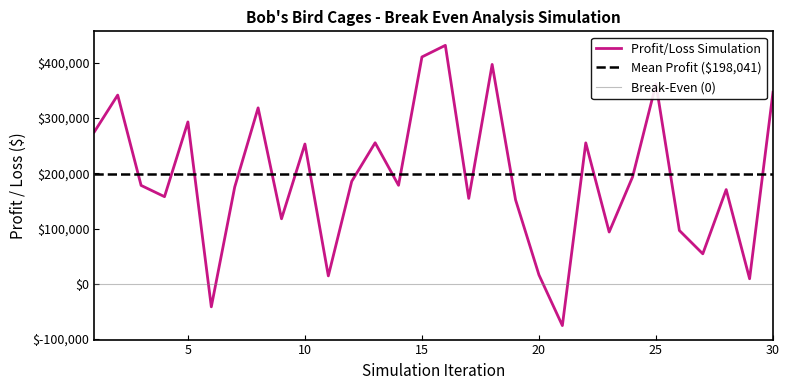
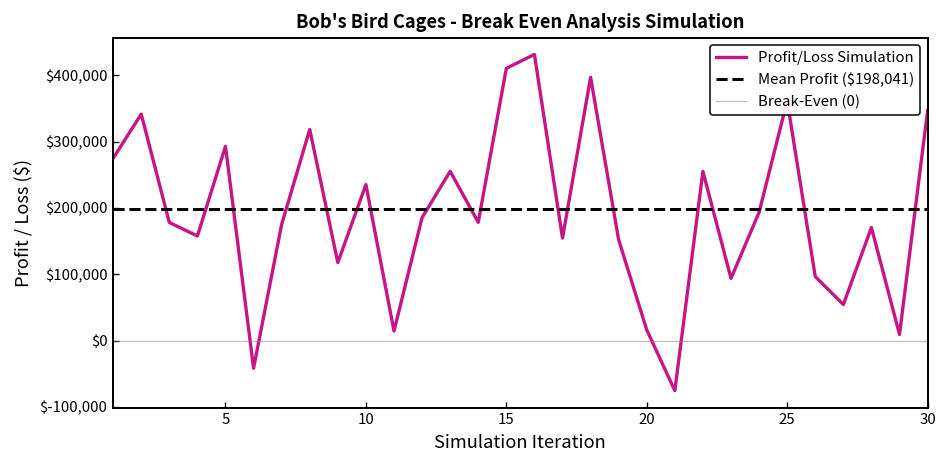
10: $250,000 -> $240,000
